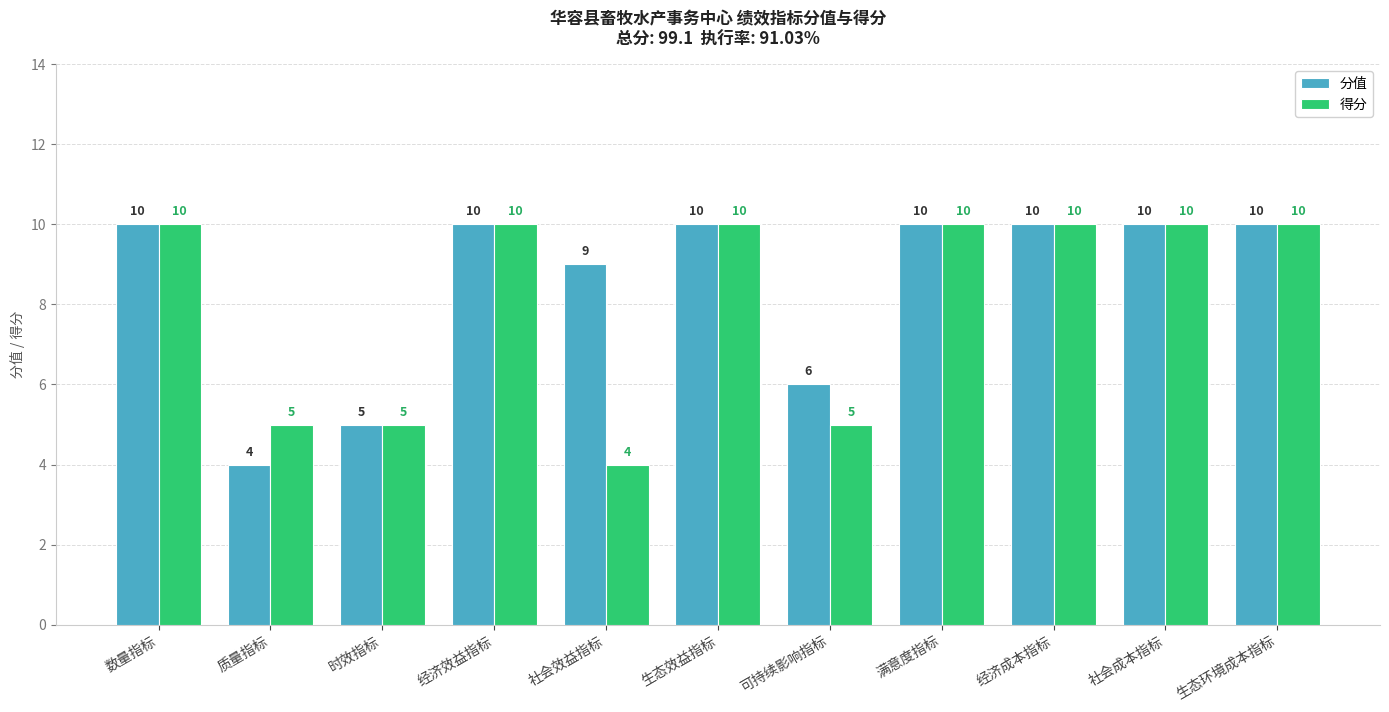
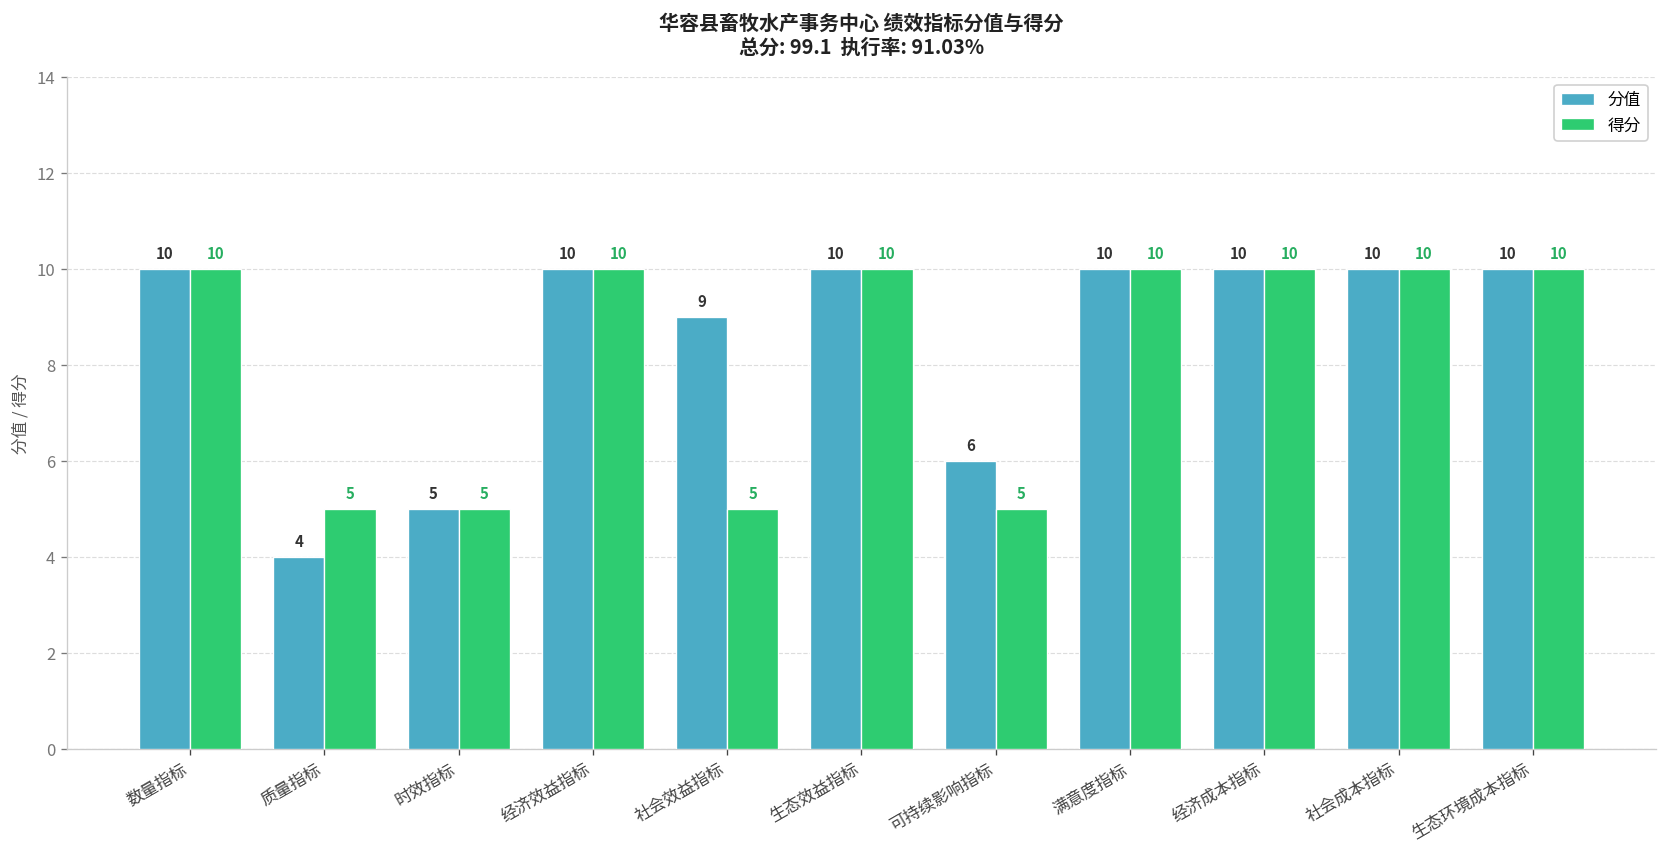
得分, 社会效益指标: 4 -> 5
